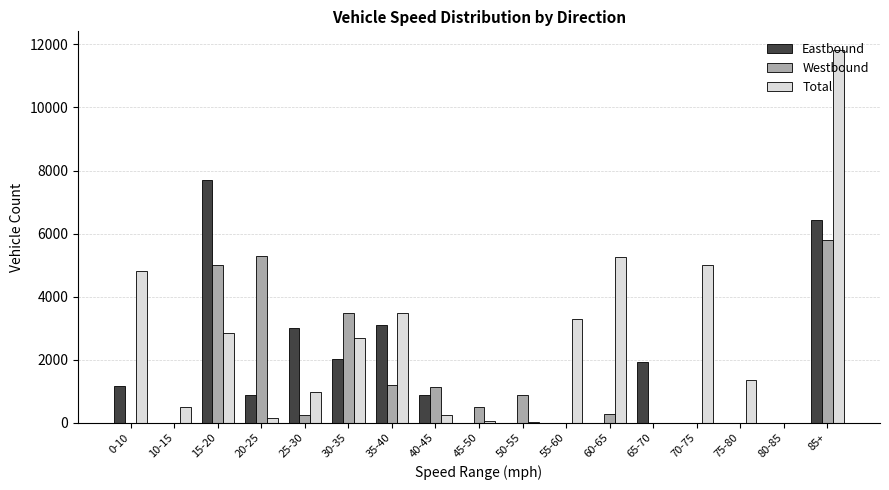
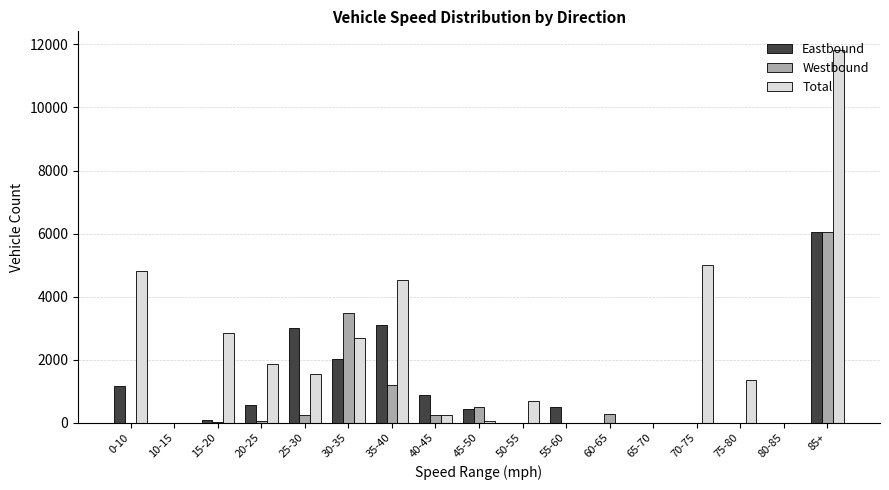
Total, 10-15: 500 -> 0
Eastbound, 15-20: 7700 -> 100
Westbound, 15-20: 5000 -> 0
Eastbound, 20-25: 900 -> 600
Westbound, 20-25: 5300 -> 100
Total, 20-25: 100 -> 1900
Total, 25-30: 1000 -> 1600
Total, 35-40: 3500 -> 4500
Westbound, 40-45: 1100 -> 300
Eastbound, 45-50: 0 -> 400
Westbound, 50-55: 900 -> 0
Total, 50-55: 0 -> 700
Eastbound, 55-60: 0 -> 500
Total, 55-60: 3300 -> 0
Total, 60-65: 5200 -> 0
Eastbound, 65-70: 1900 -> 0
Eastbound, 85+: 6400 -> 6000
Westbound, 85+: 5800 -> 6000
